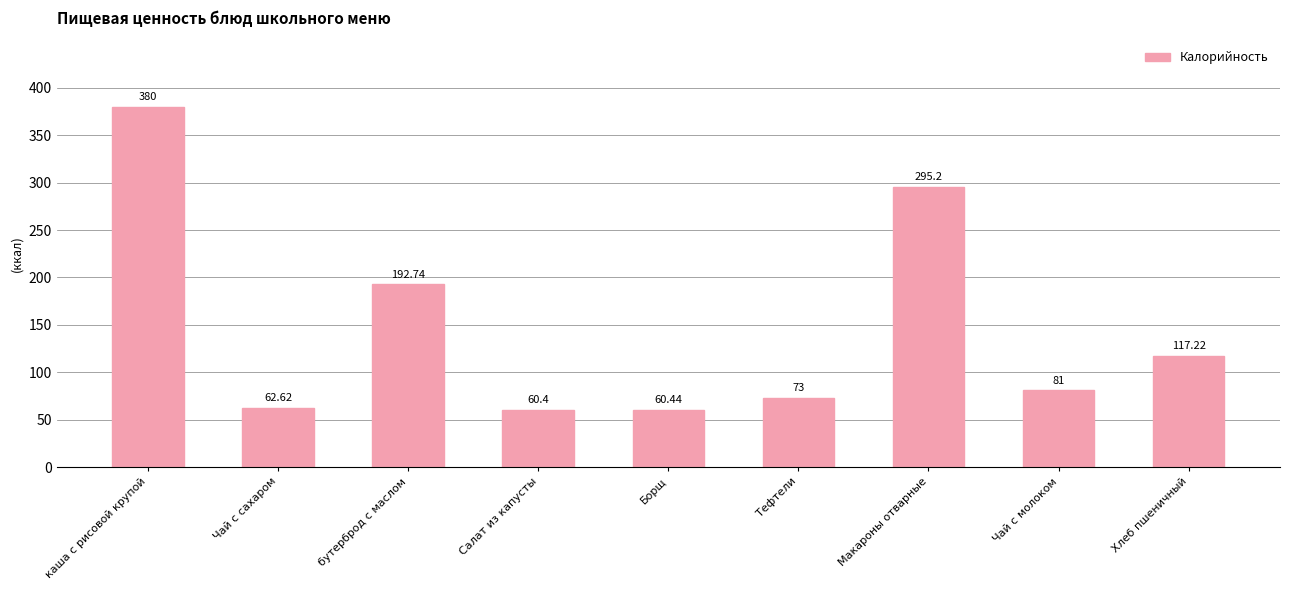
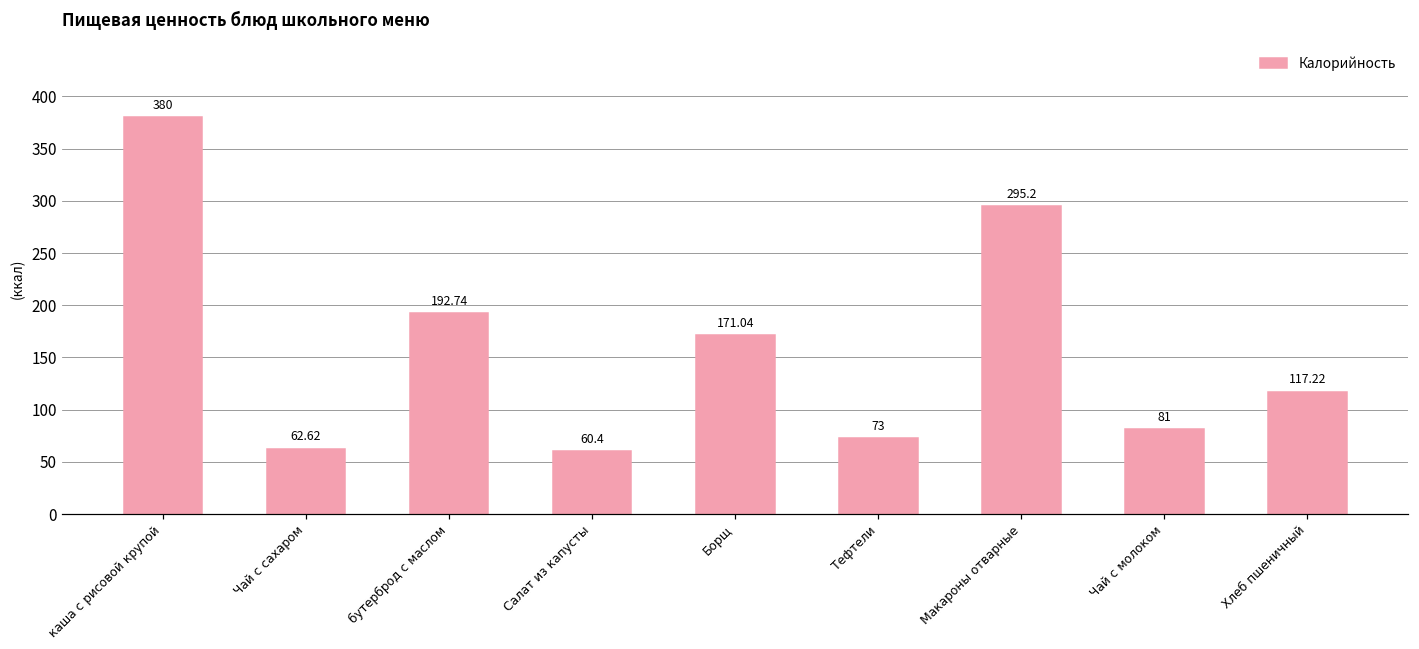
Борщ: 60.44 -> 171.04
